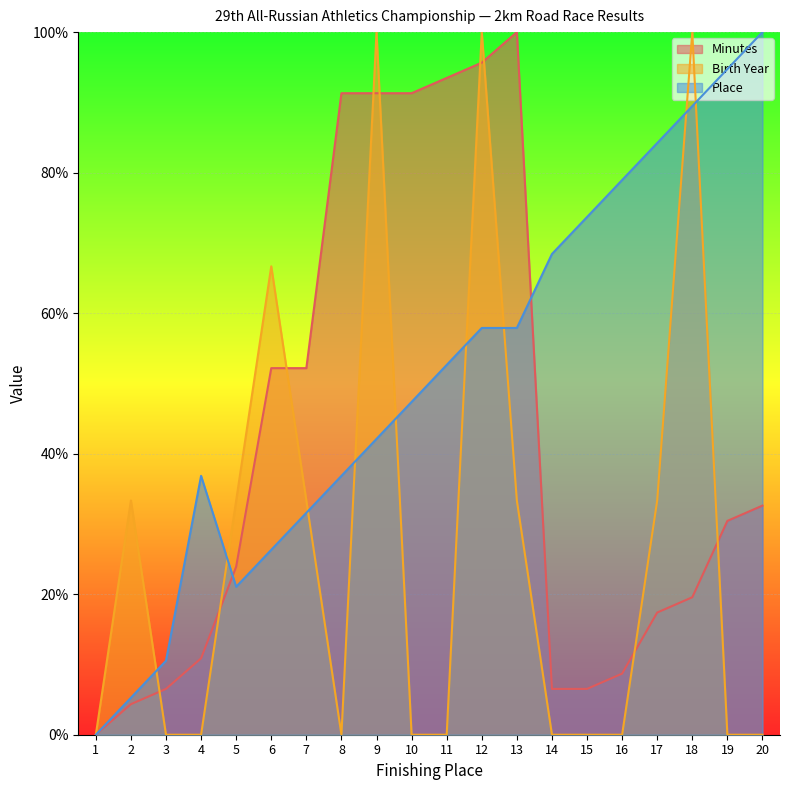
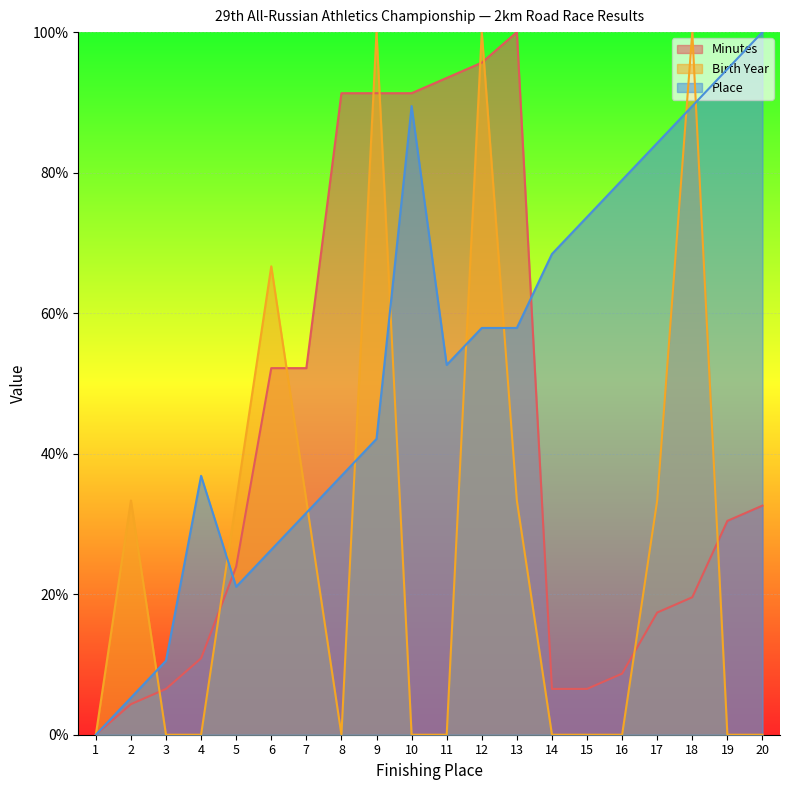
Place, 10: 47% -> 89%
